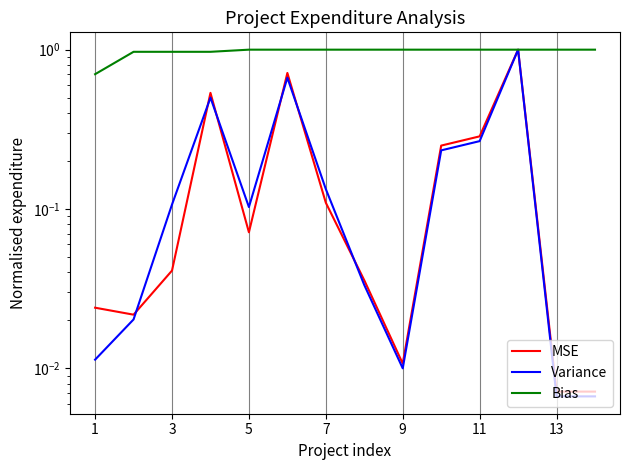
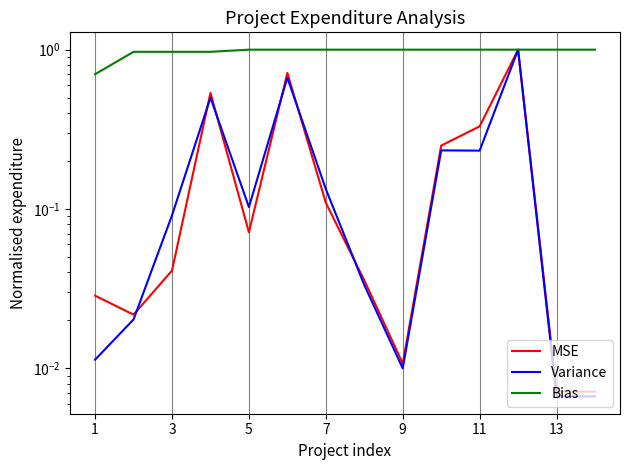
MSE, 1: 0.024 -> 0.029
Variance, 3: 0.11 -> 0.09
MSE, 11: 0.29 -> 0.33
Variance, 11: 0.27 -> 0.23
